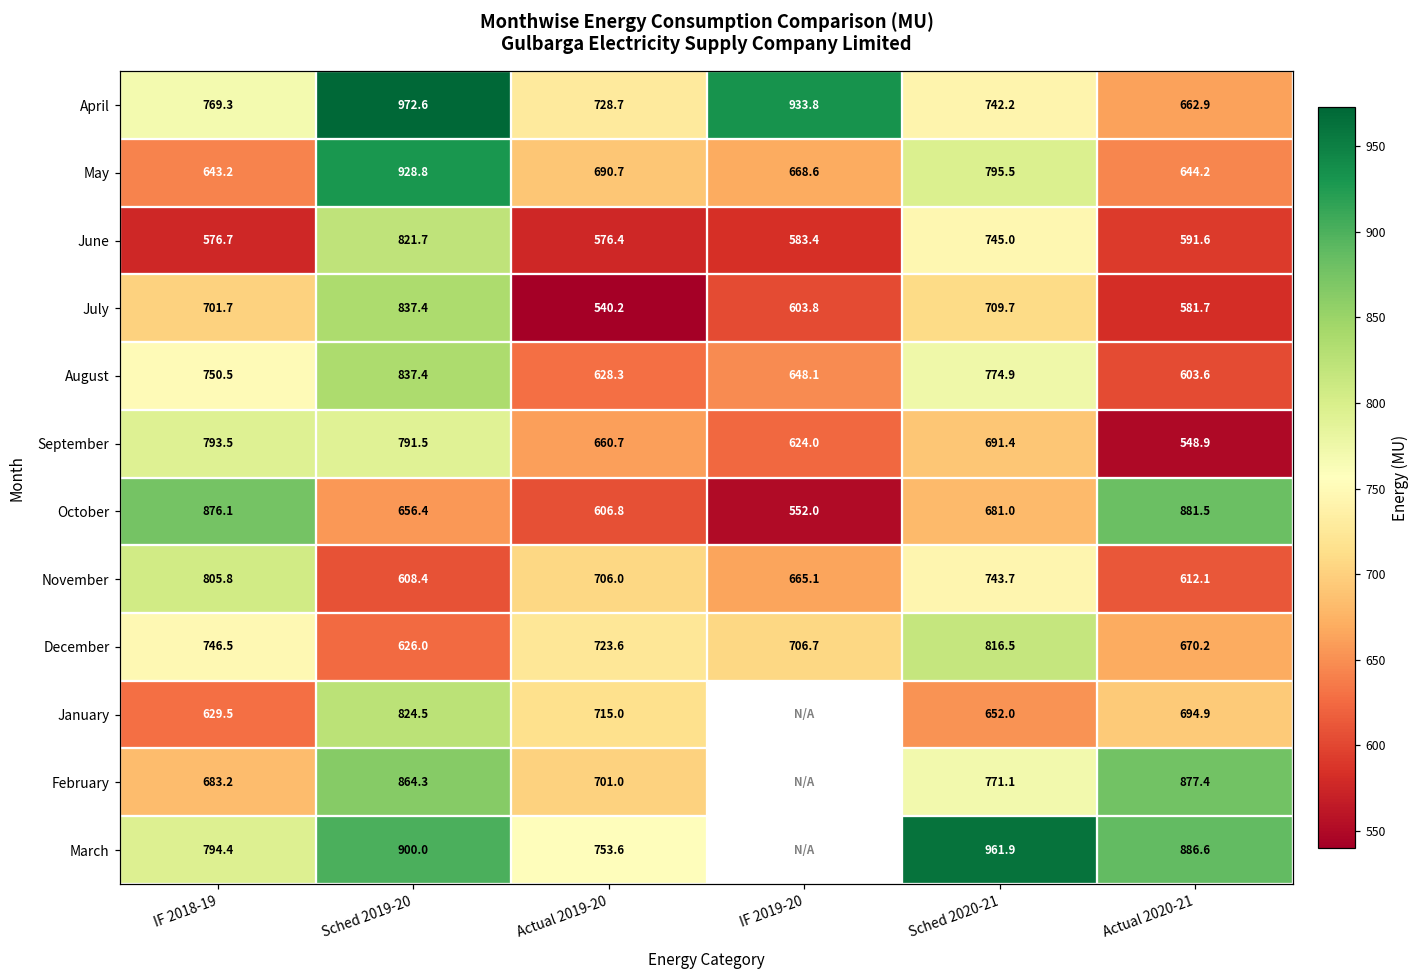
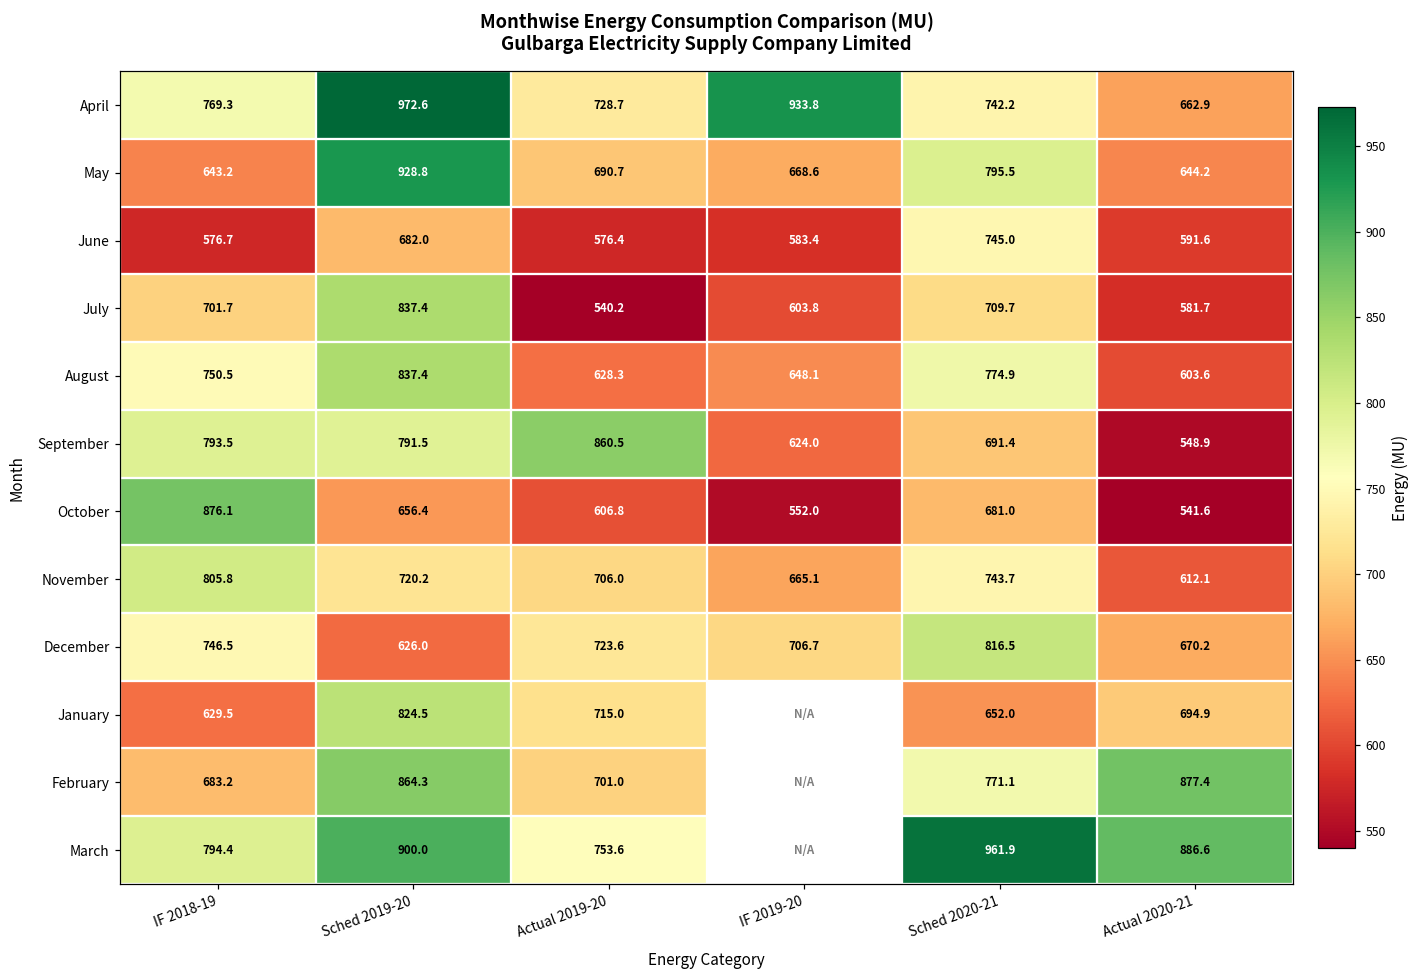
June, Sched 2019-20: 821.7 -> 682.0
September, Actual 2019-20: 660.7 -> 860.5
October, Actual 2020-21: 881.5 -> 541.6
November, Sched 2019-20: 608.4 -> 720.2
